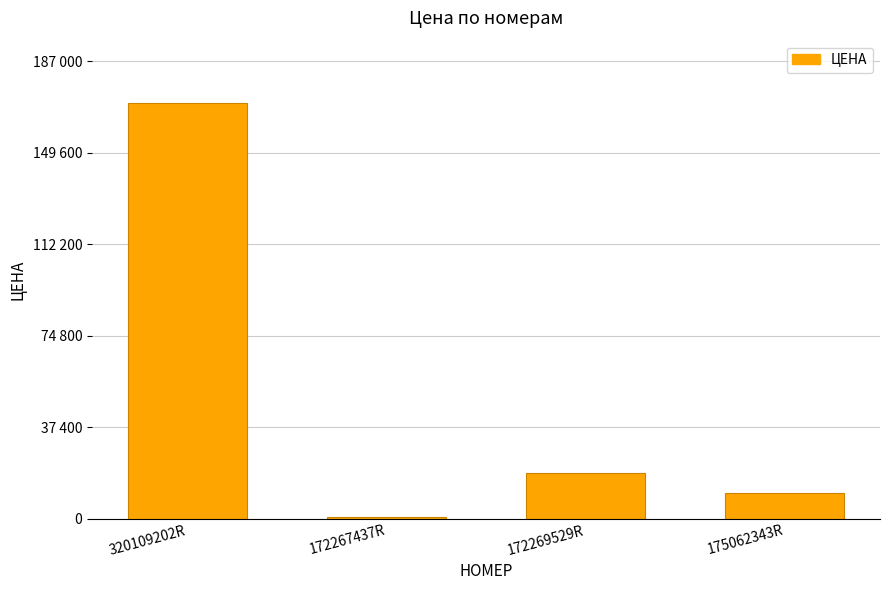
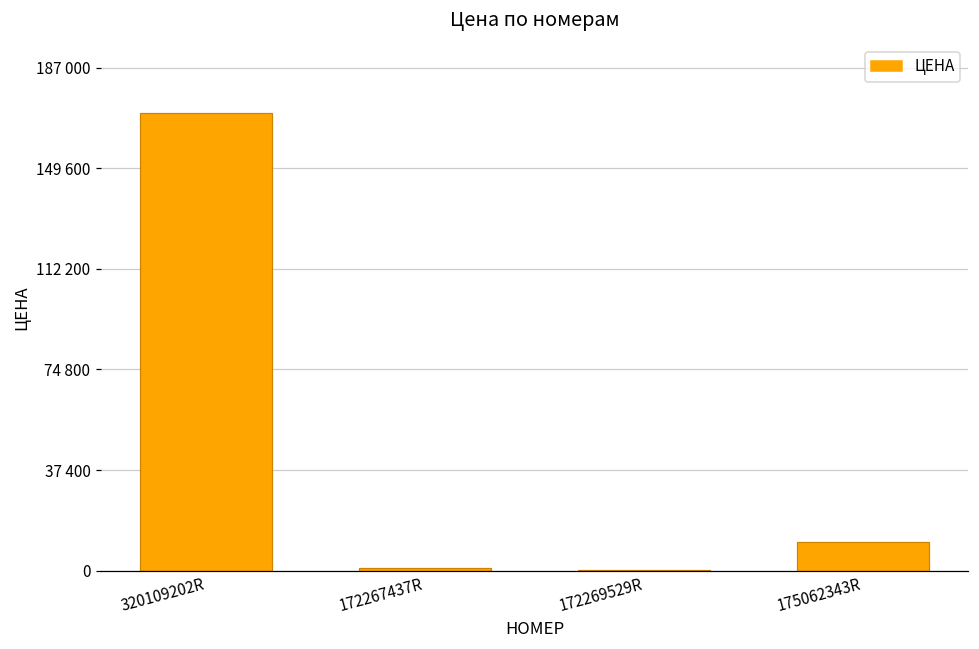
172269529R: 19000 -> 0
